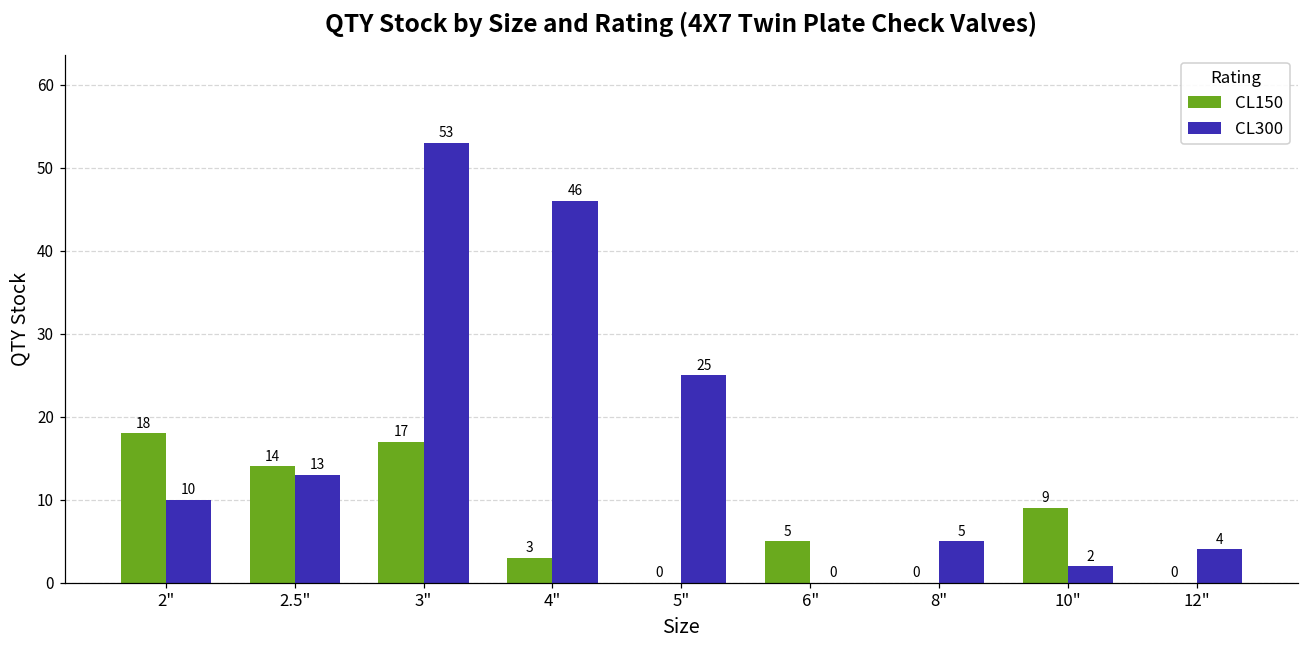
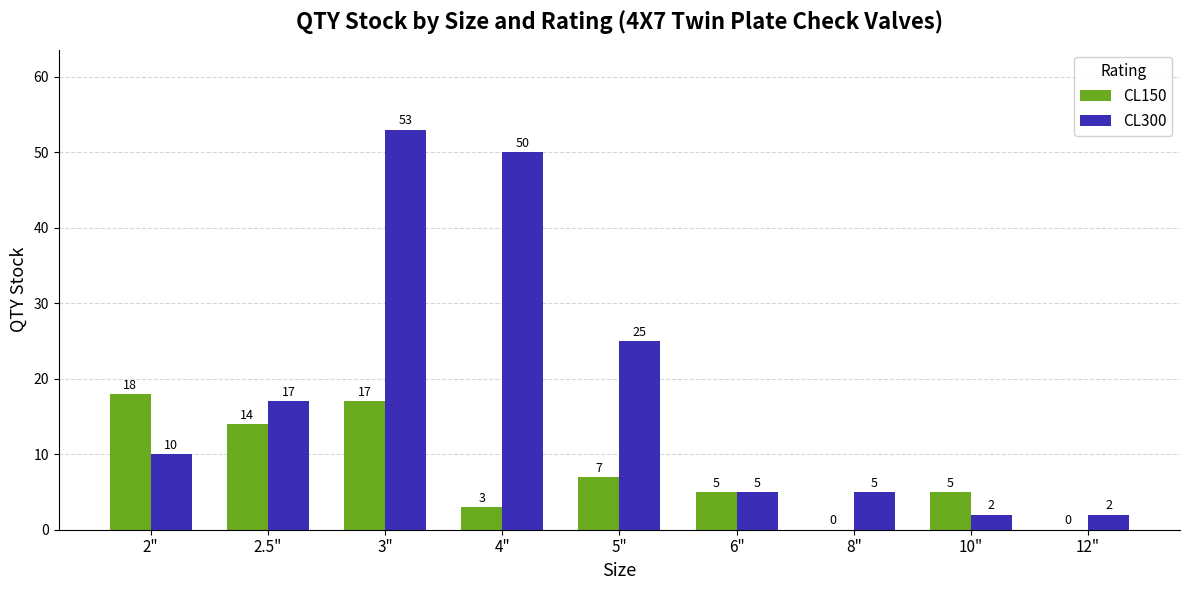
CL300, 2.5": 13 -> 17
CL300, 4": 46 -> 50
CL150, 5": 0 -> 7
CL300, 6": 0 -> 5
CL150, 10": 9 -> 5
CL300, 12": 4 -> 2
